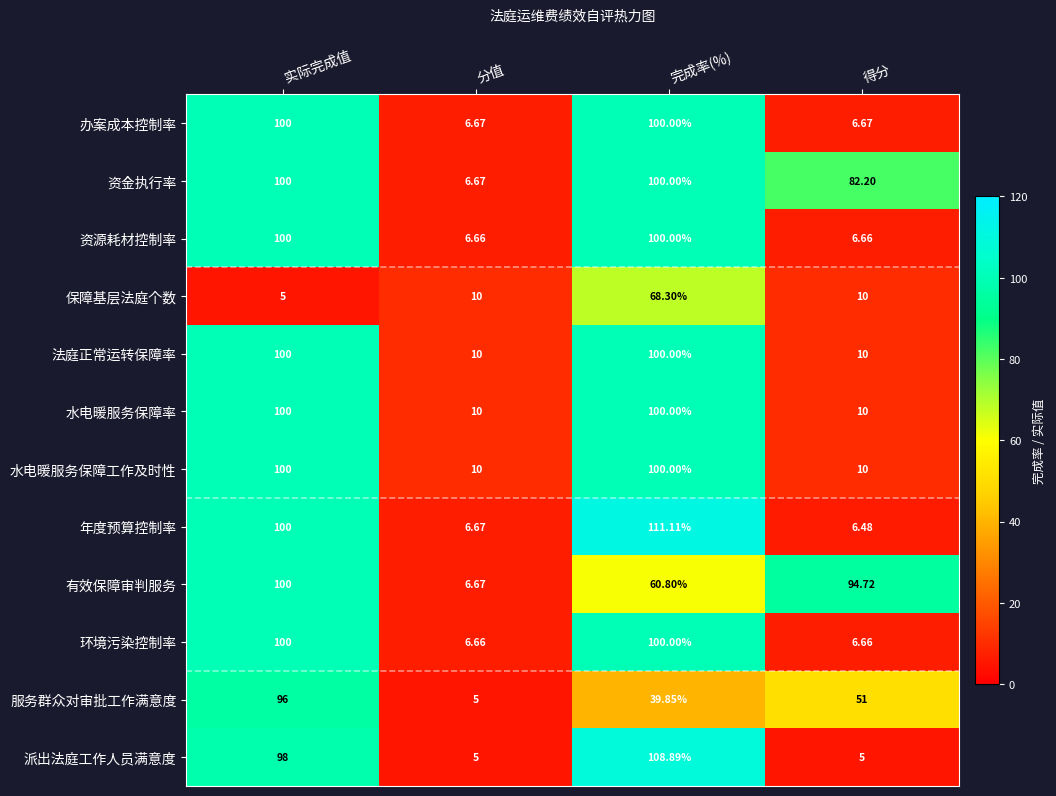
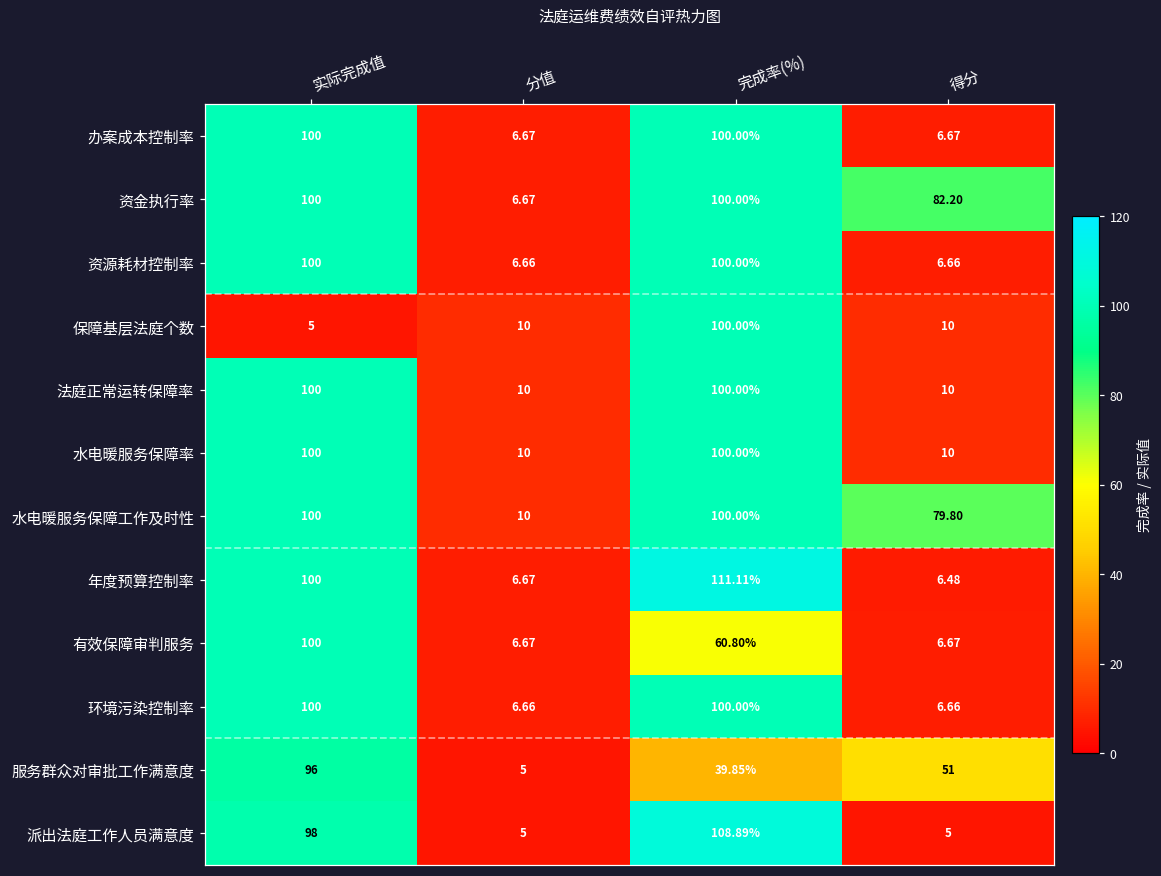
保障基层法庭个数, 完成率(%): 68.30% -> 100.00%
水电暖服务保障工作及时性, 得分: 10 -> 79.80
有效保障审判服务, 得分: 94.72 -> 6.67
